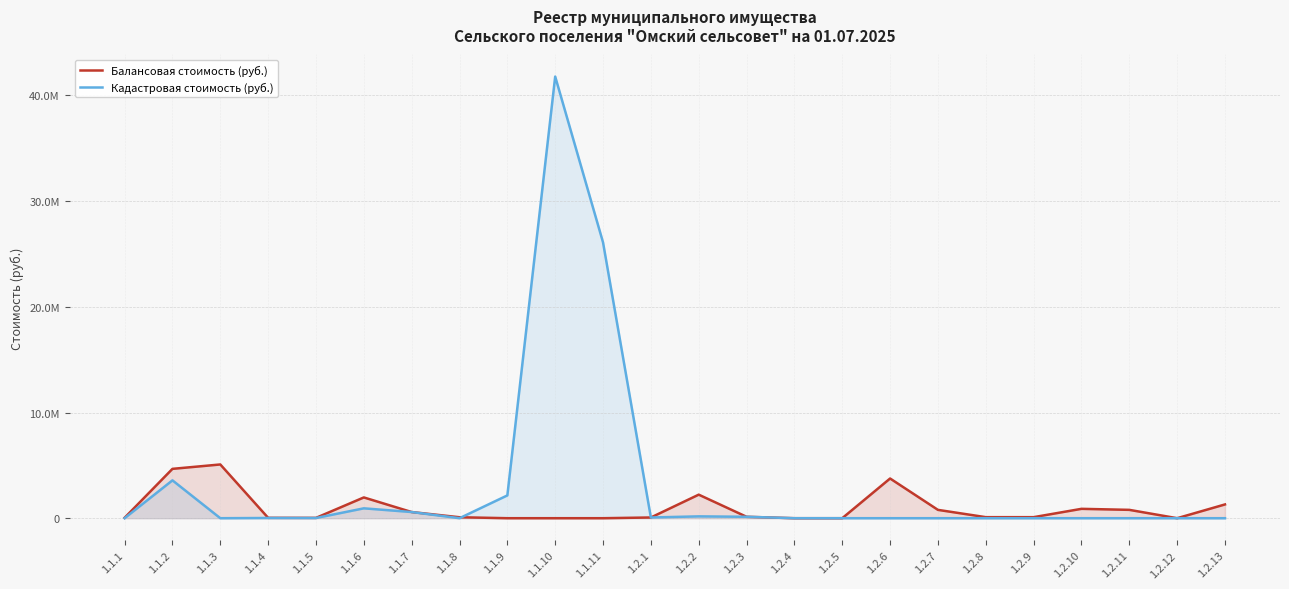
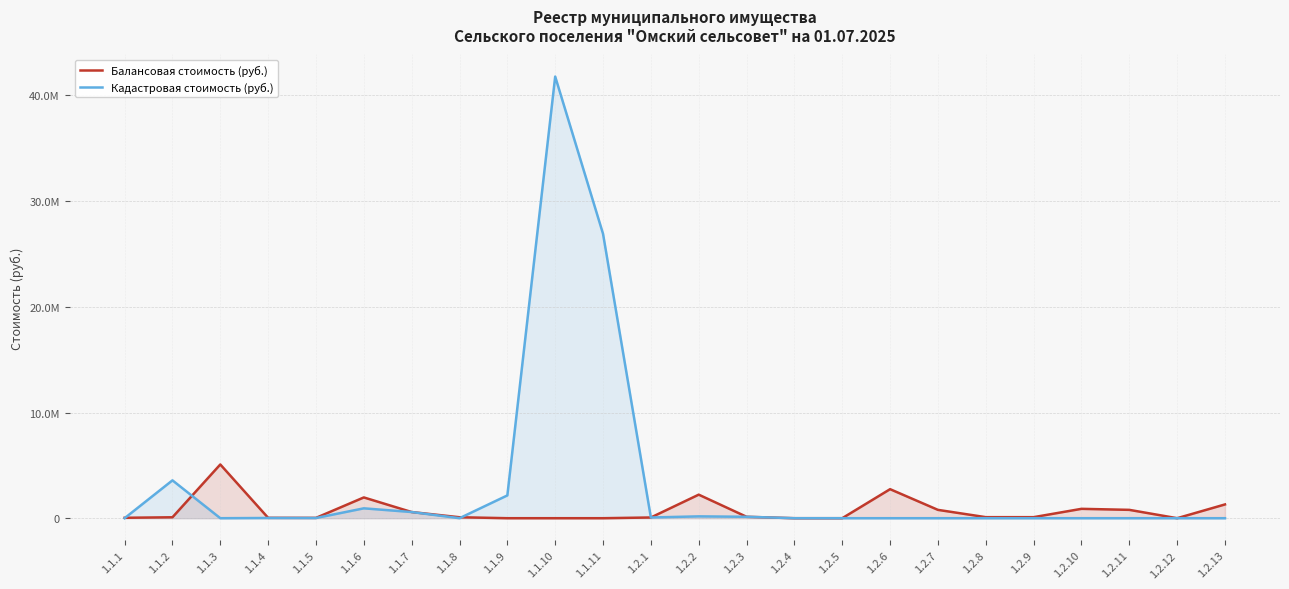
Балансовая стоимость (руб.), 1.1.2: 4700000 -> 100000
Кадастровая стоимость (руб.), 1.1.11: 26100000 -> 26900000
Балансовая стоимость (руб.), 1.2.6: 3800000 -> 2700000
